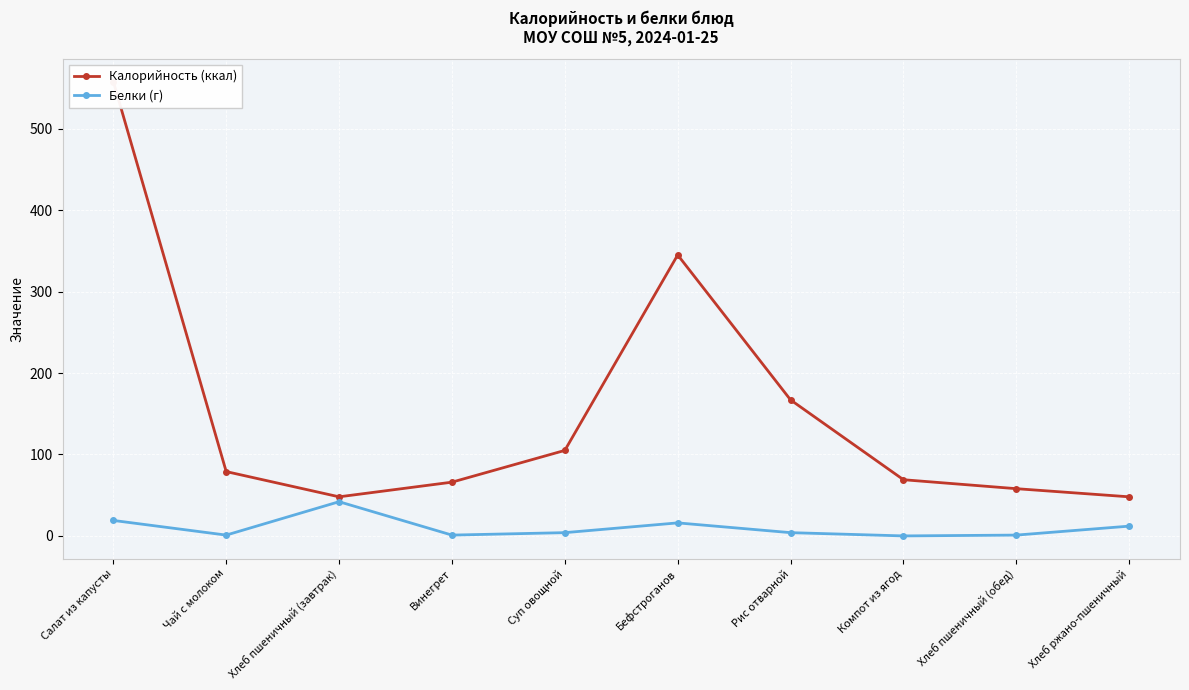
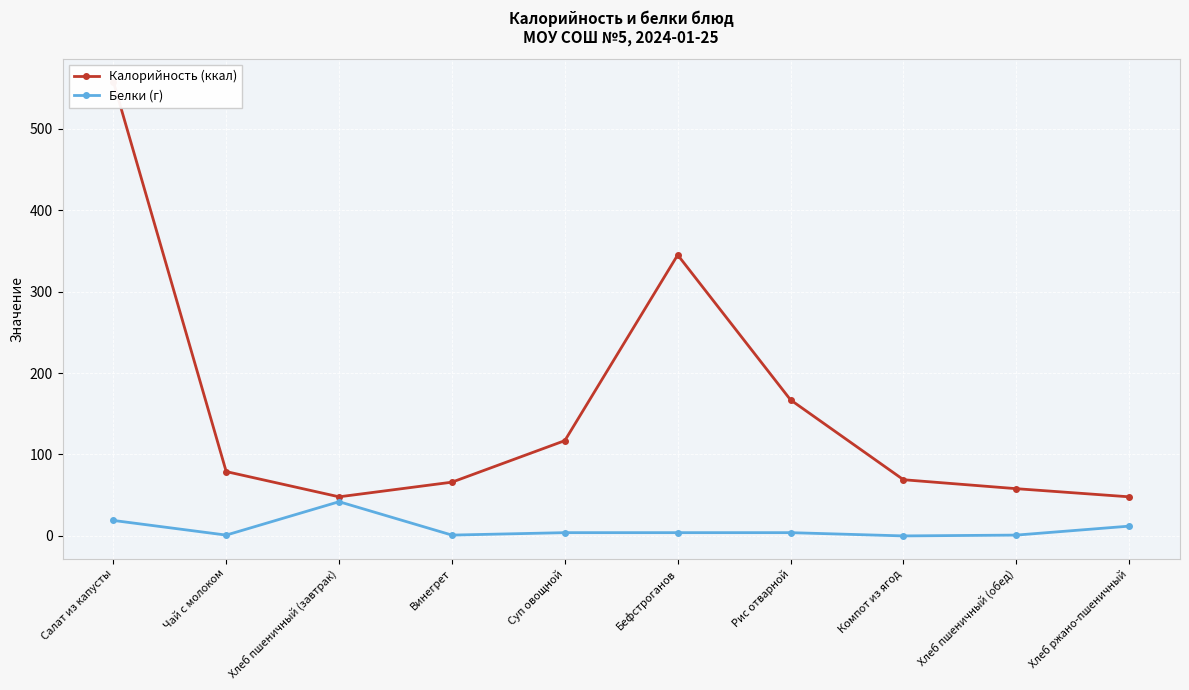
Калорийность (ккал), Суп овощной: 110 -> 120
Белки (г), Бефстроганов: 20 -> 0
